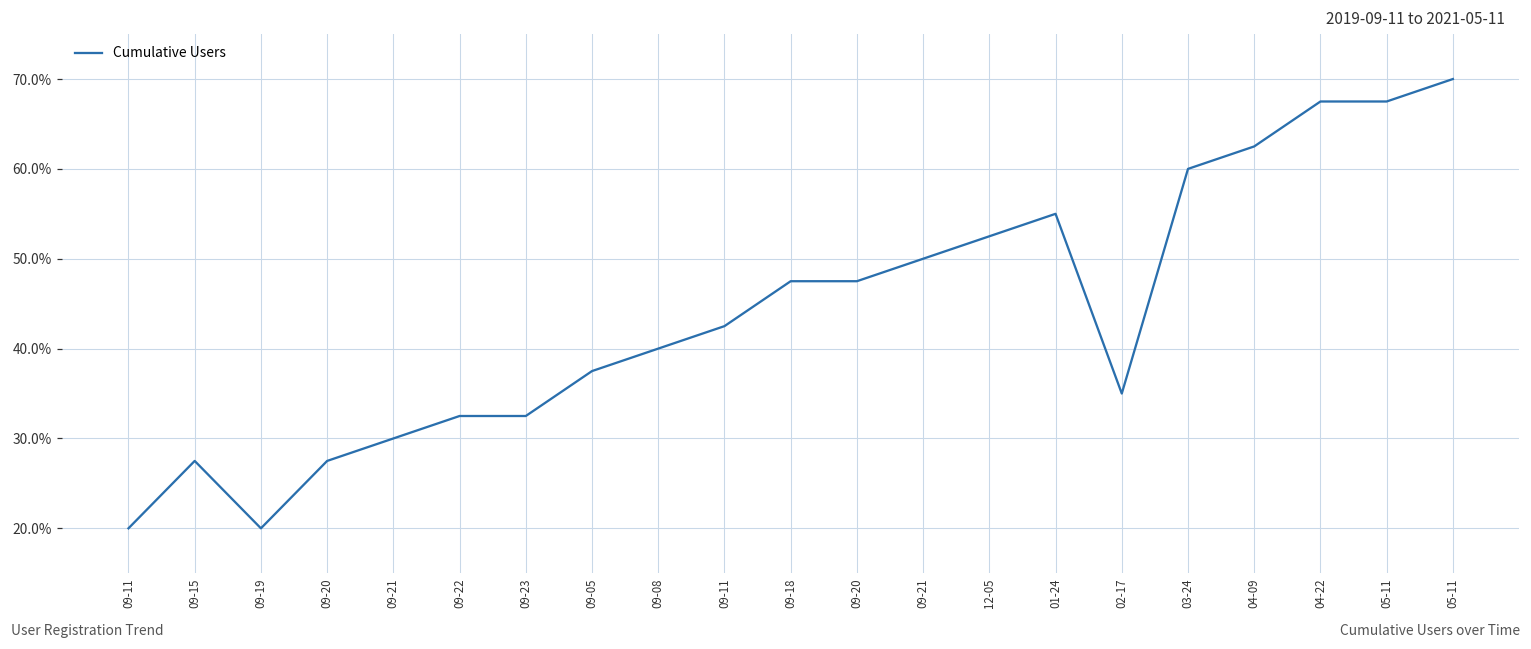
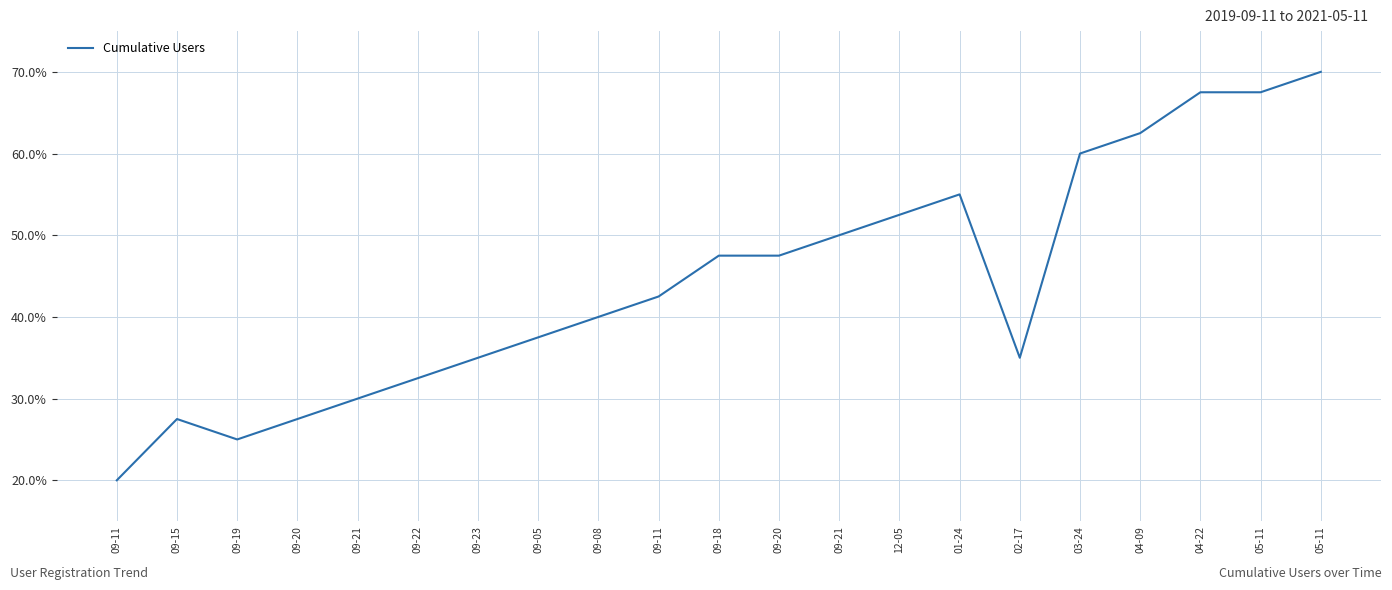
09-19: 20% -> 25%
09-23: 33% -> 35%
